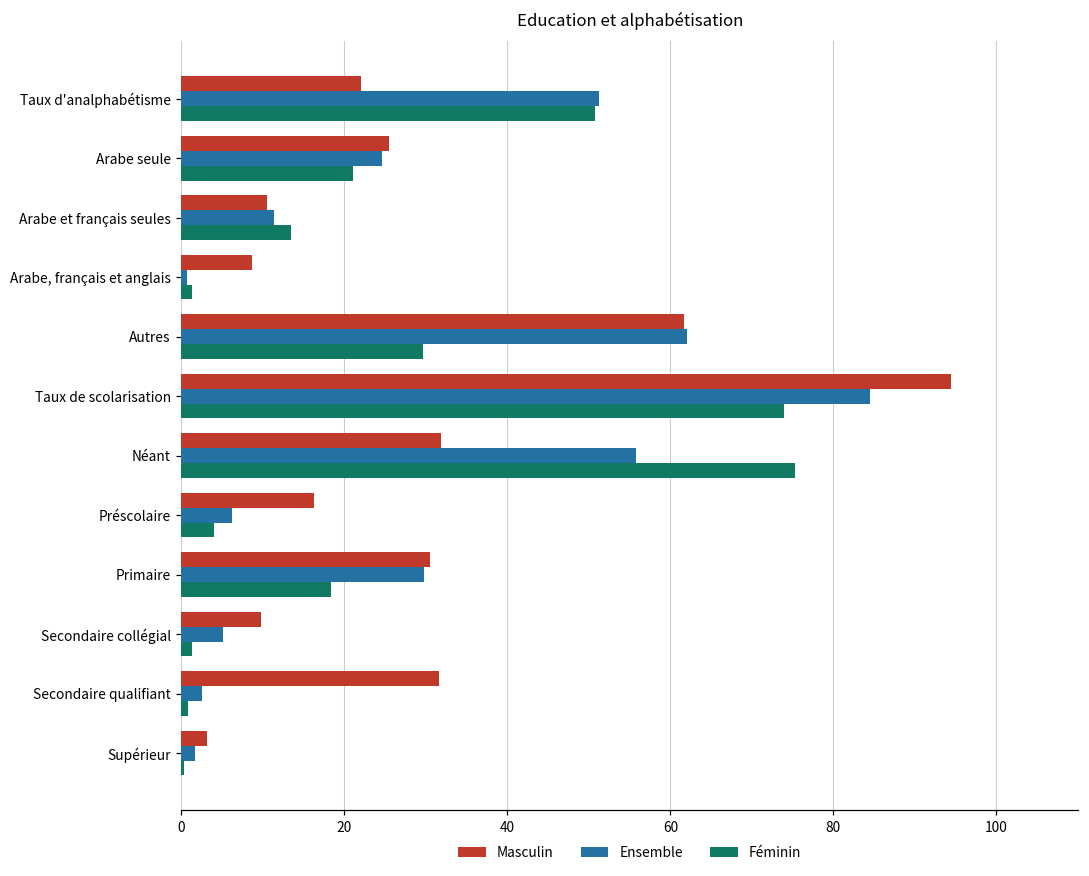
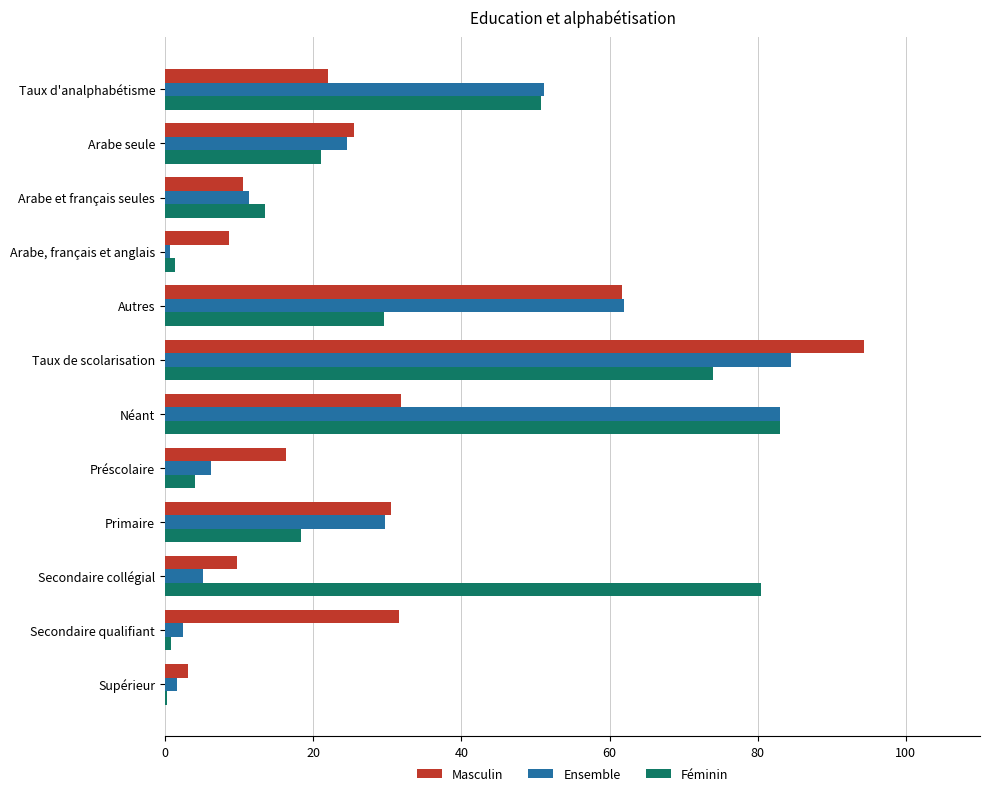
Ensemble, Néant: 56 -> 83
Féminin, Néant: 75 -> 83
Féminin, Secondaire collégial: 1 -> 81
